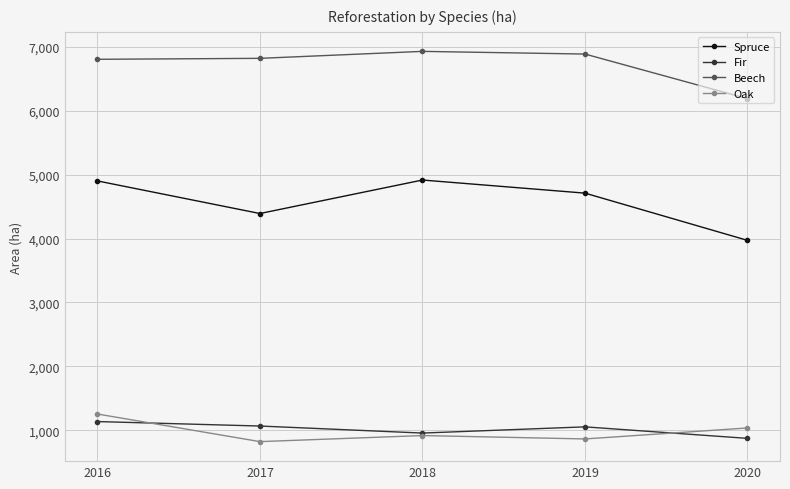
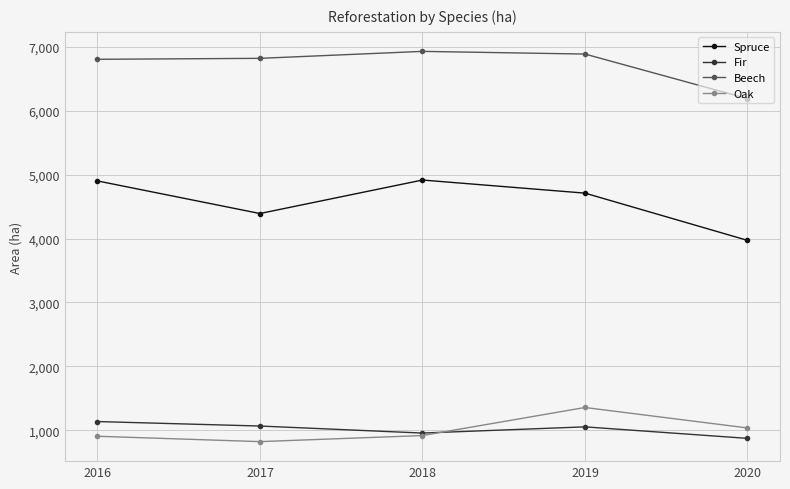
Oak, 2016: 1,300 -> 900
Oak, 2019: 900 -> 1,400
